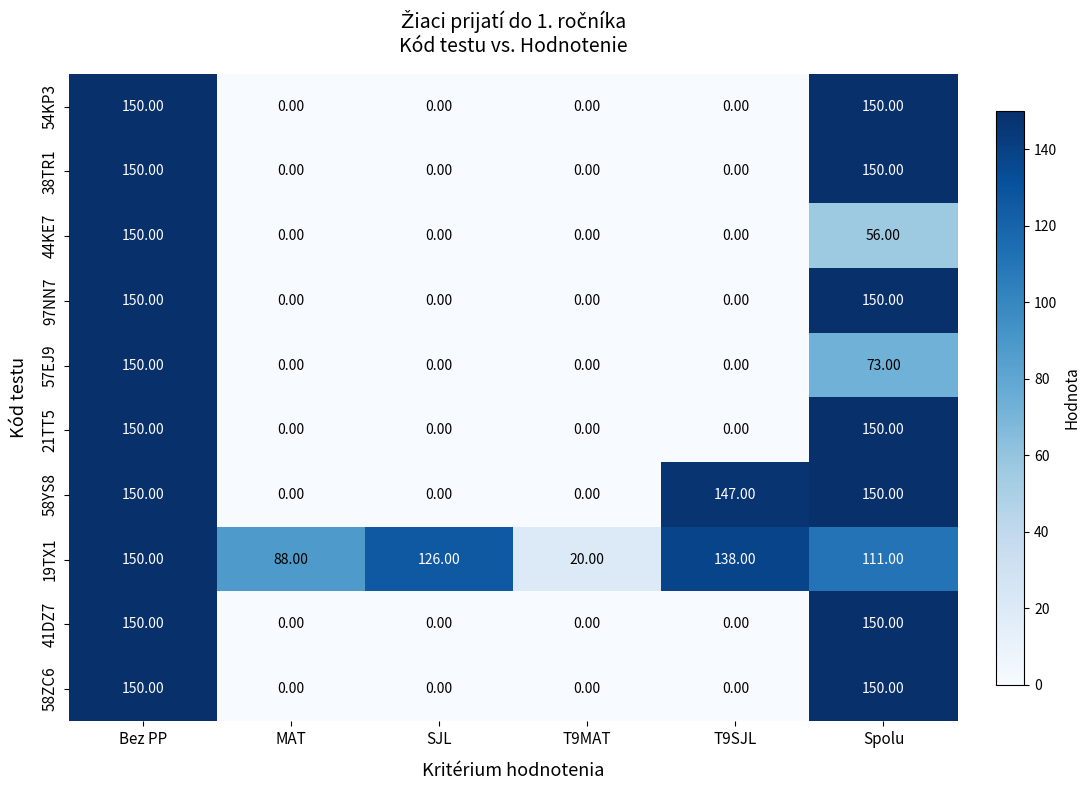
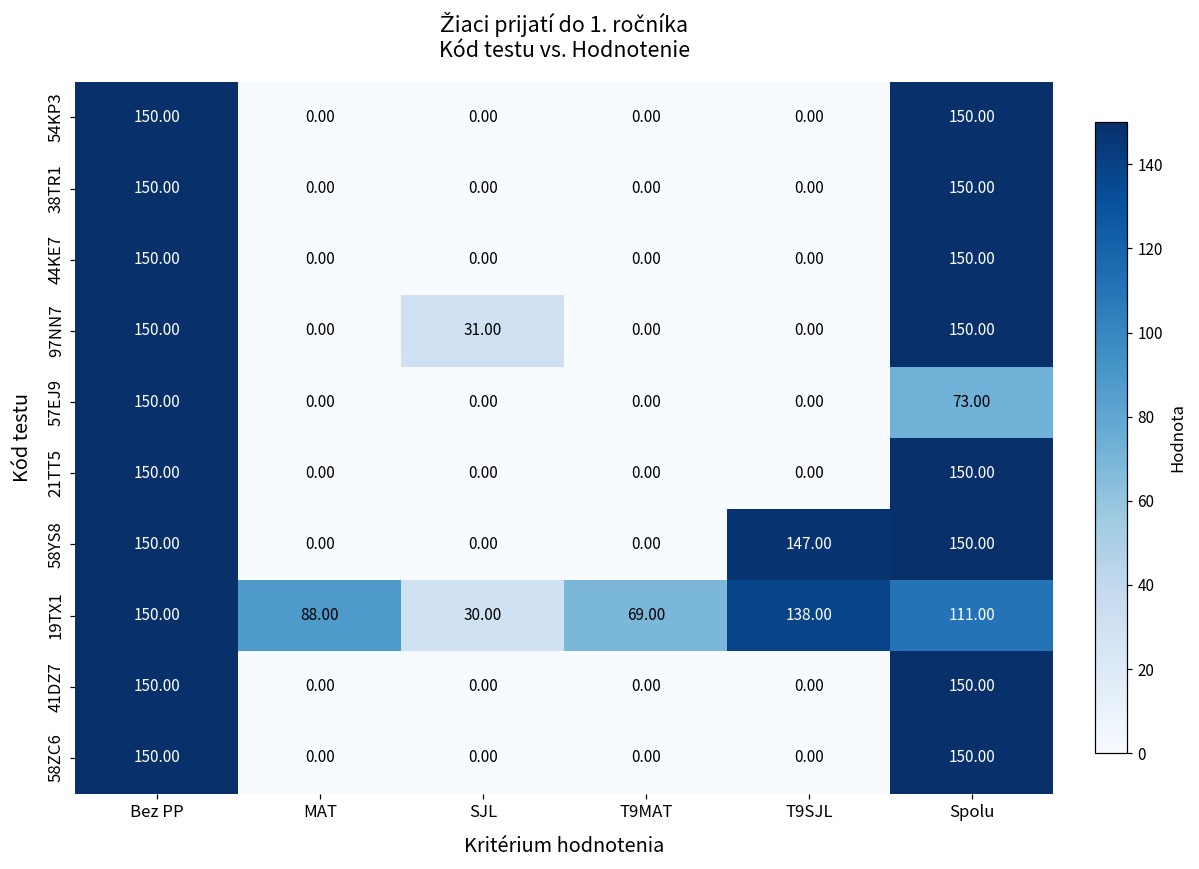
44KE7, Spolu: 56.00 -> 150.00
97NN7, SJL: 0.00 -> 31.00
19TX1, SJL: 126.00 -> 30.00
19TX1, T9MAT: 20.00 -> 69.00
